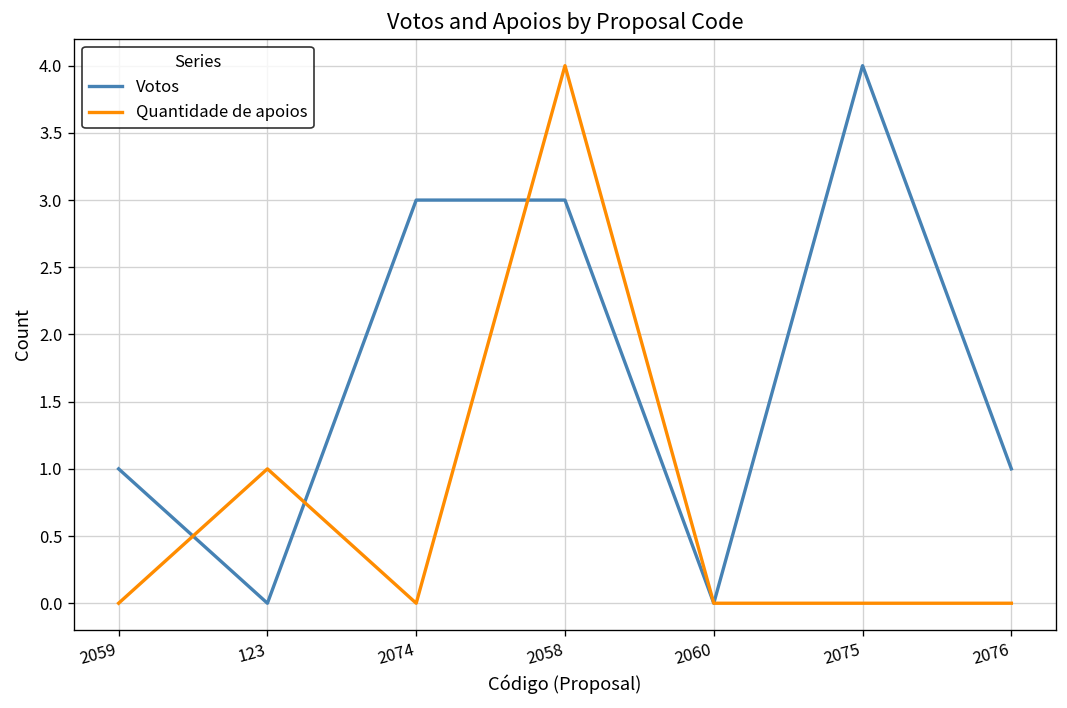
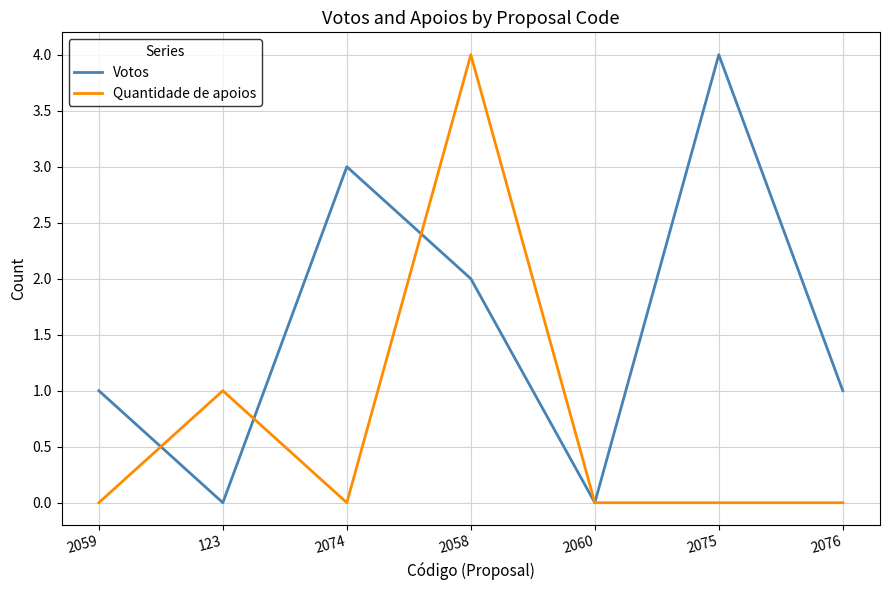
Votos, 2058: 3 -> 2
